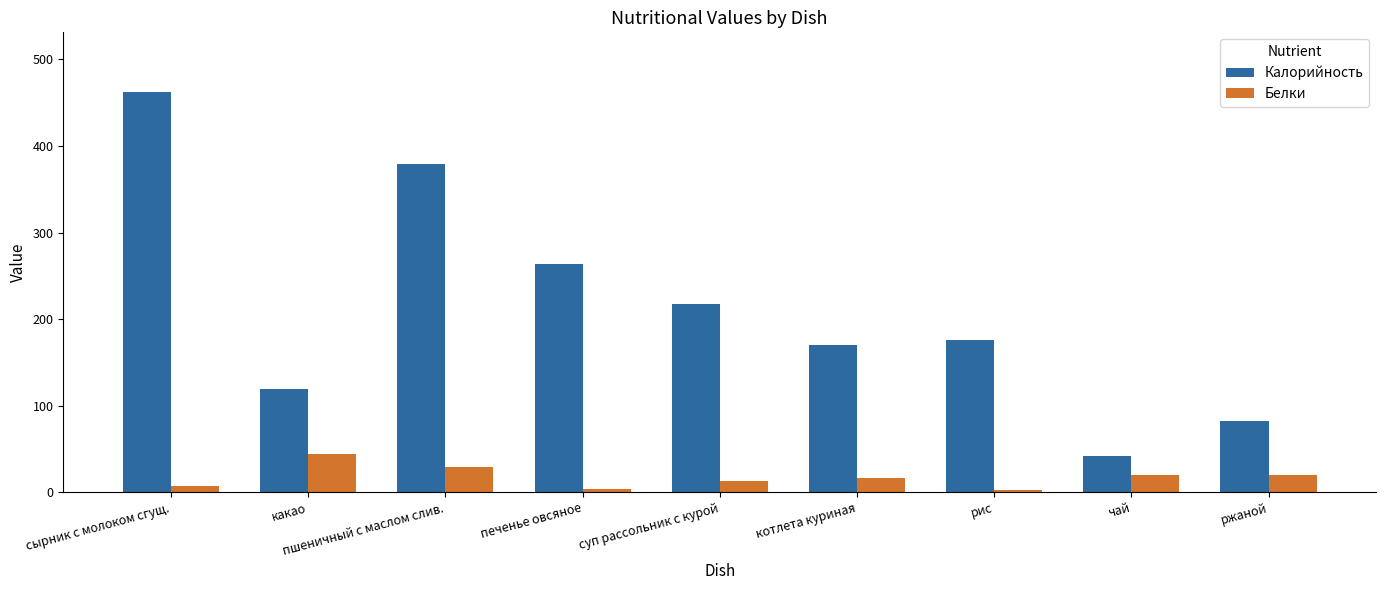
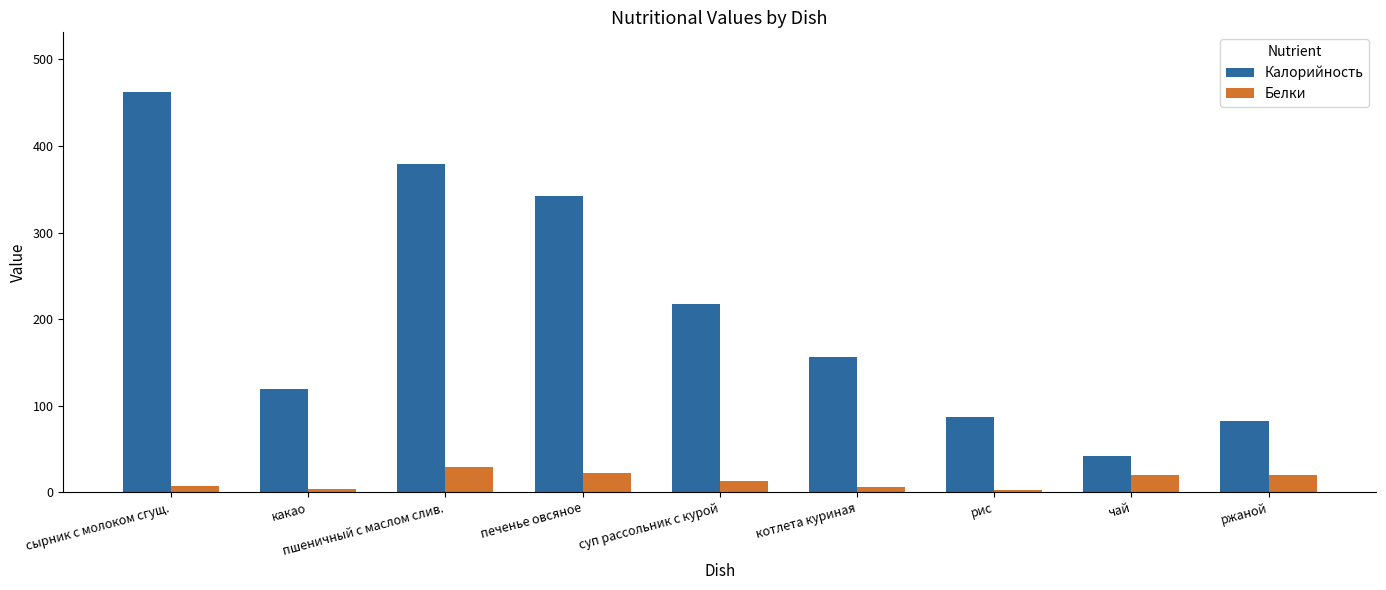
Белки, какао: 40 -> 0
Калорийность, печенье овсяное: 260 -> 340
Белки, печенье овсяное: 0 -> 20
Калорийность, котлета куриная: 170 -> 160
Белки, котлета куриная: 20 -> 10
Калорийность, рис: 180 -> 90
